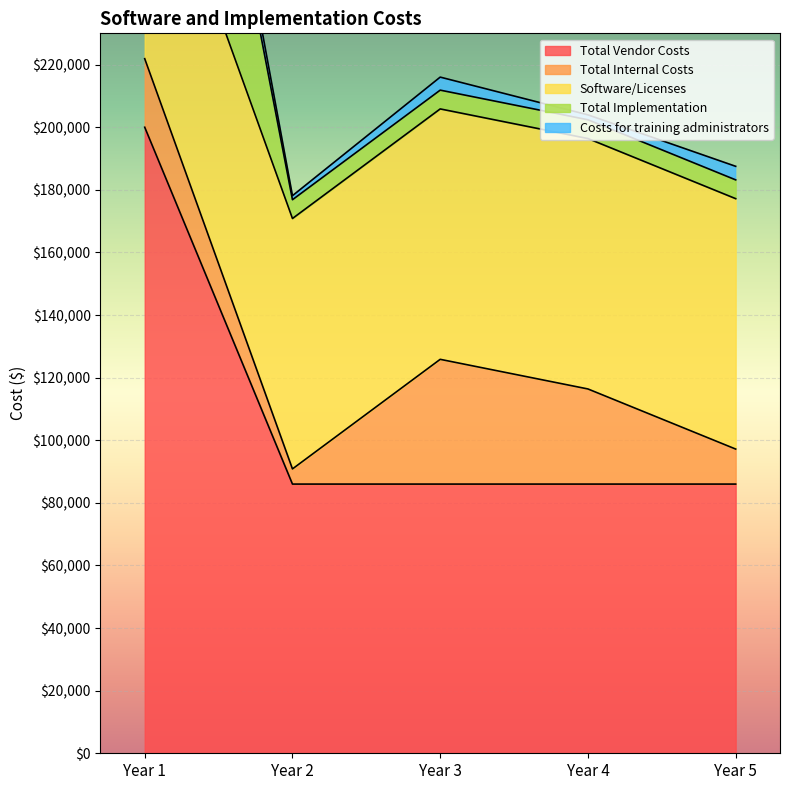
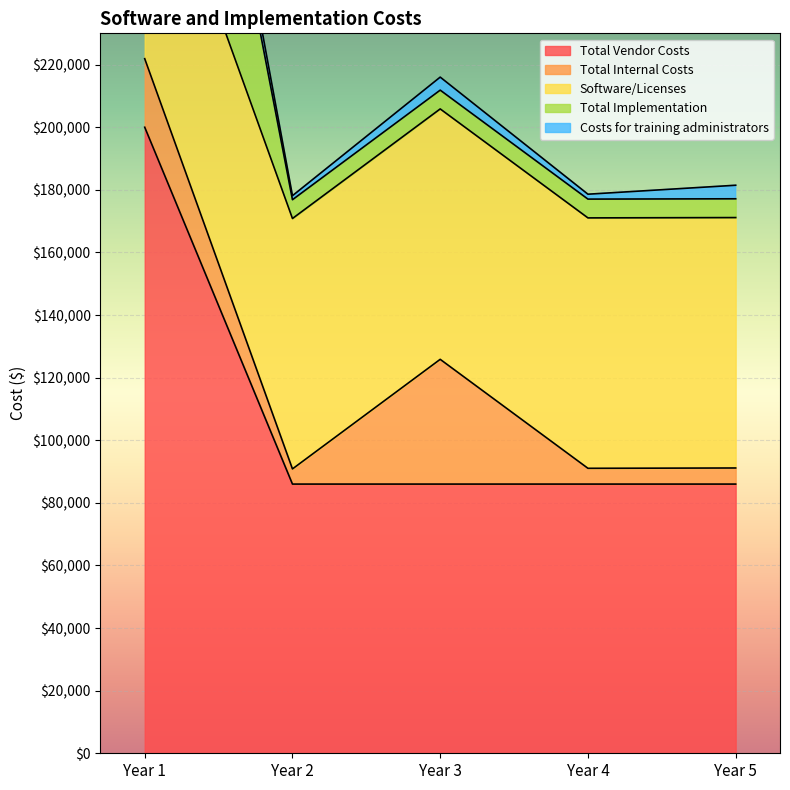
Total Internal Costs, Year 4: $30,000 -> $5,000
Total Internal Costs, Year 5: $11,000 -> $5,000
